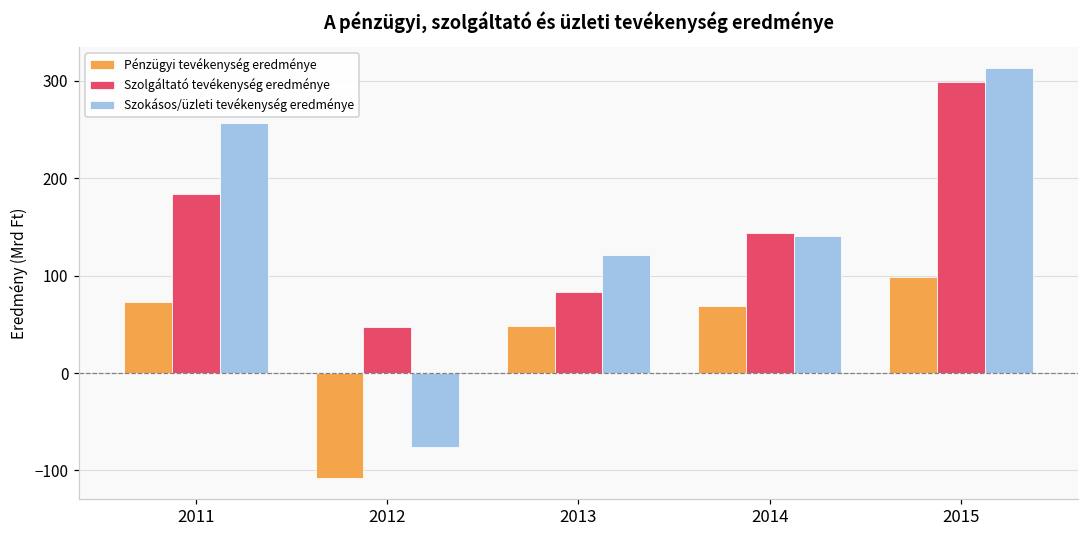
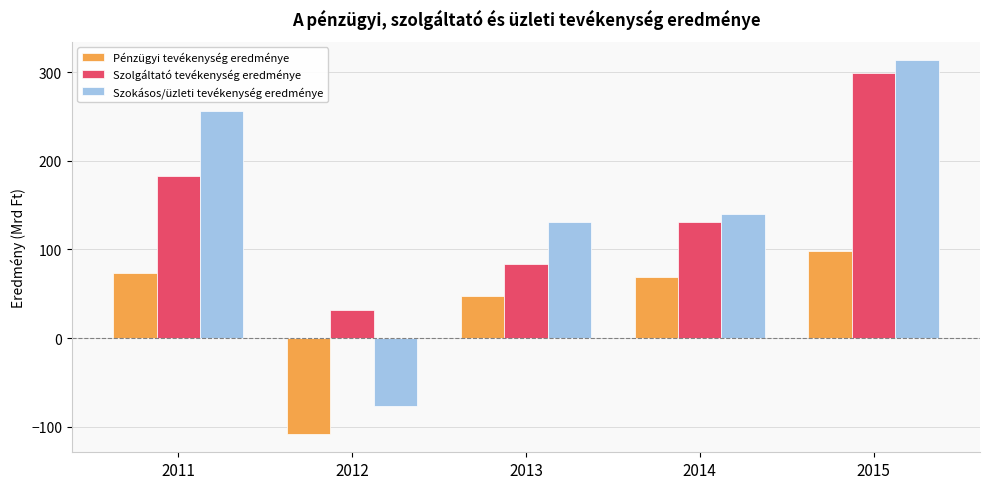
Szolgáltató tevékenység eredménye, 2012: 50 -> 30
Szokásos/üzleti tevékenység eredménye, 2013: 120 -> 130
Szolgáltató tevékenység eredménye, 2014: 140 -> 130
